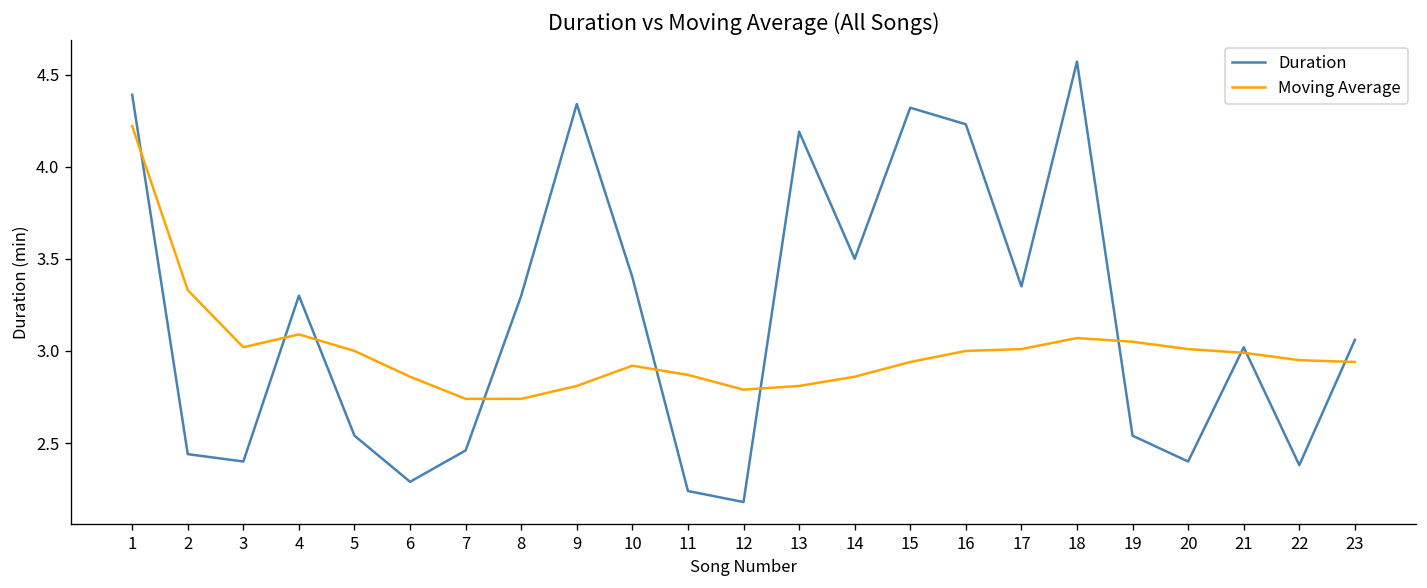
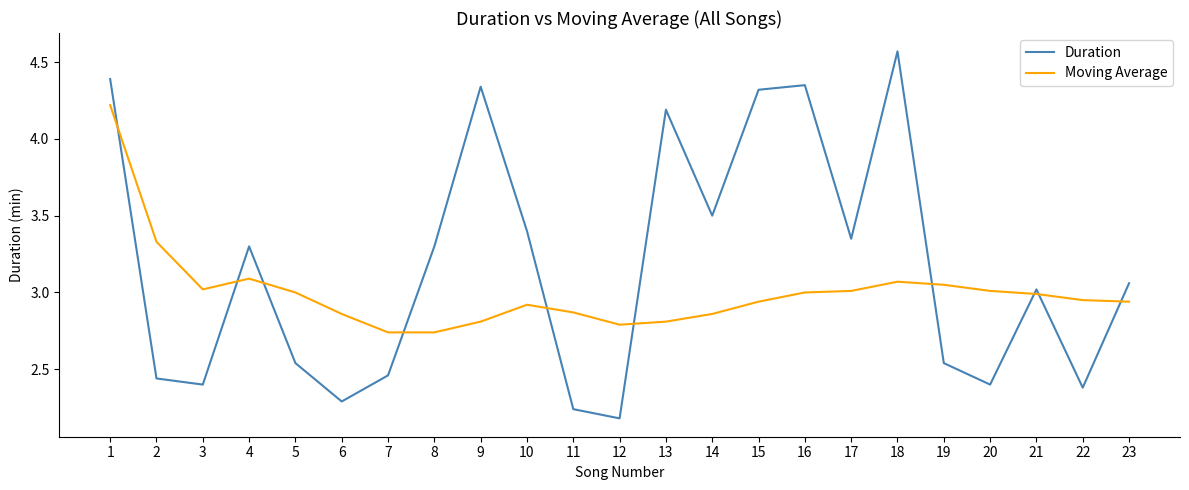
Duration, 16: 4.23 -> 4.35
